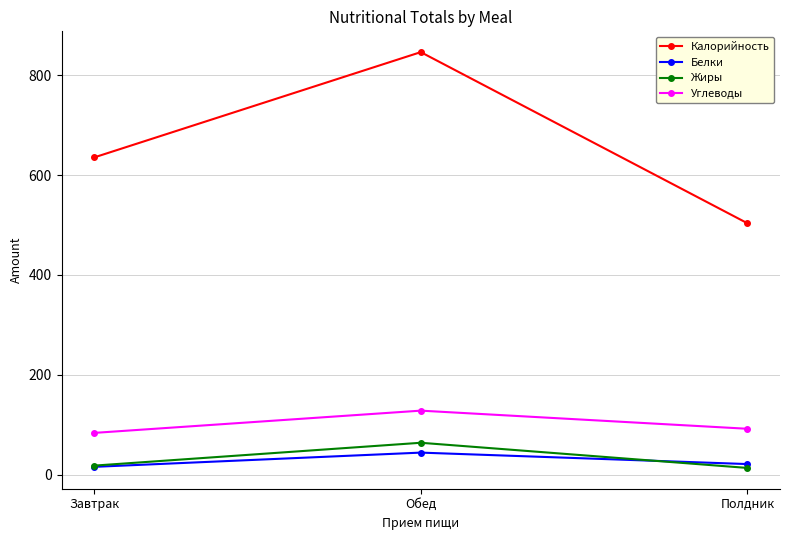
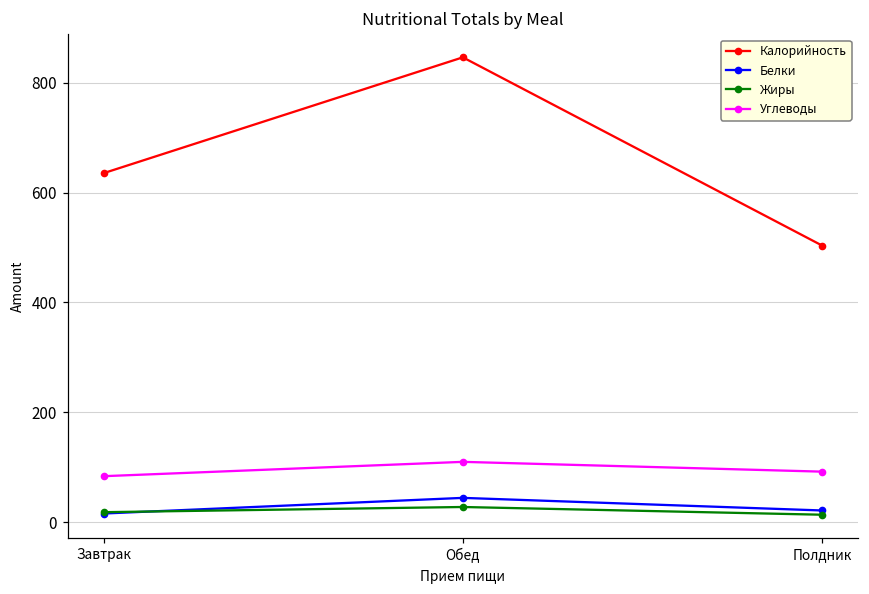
Жиры, Обед: 60 -> 30
Углеводы, Обед: 130 -> 110
